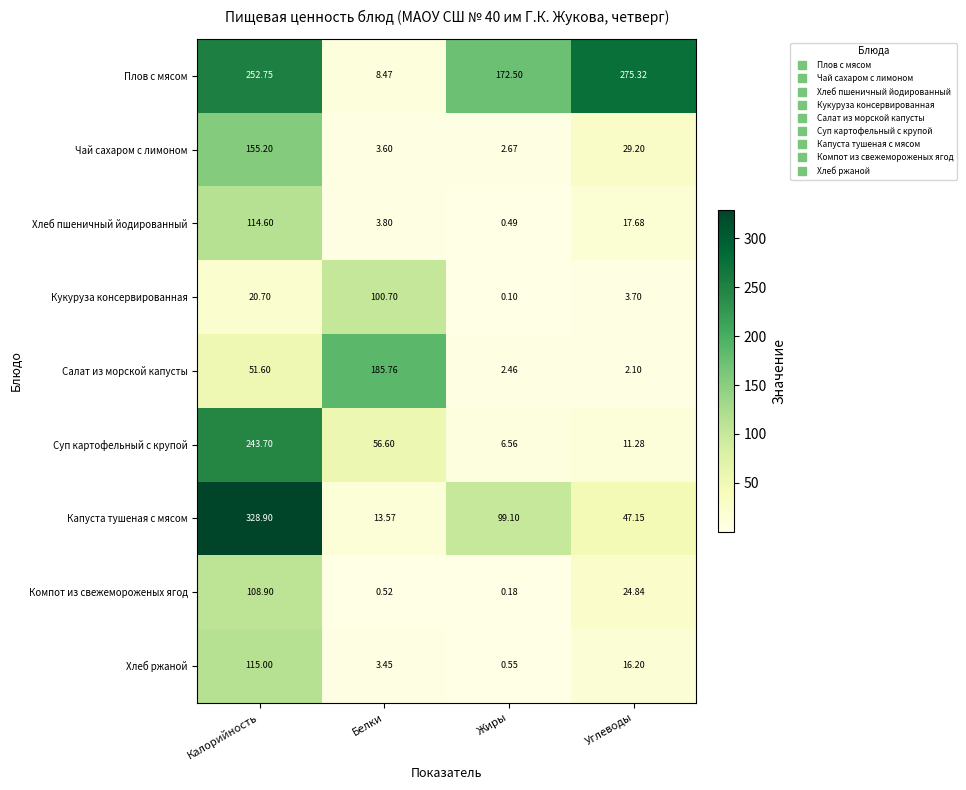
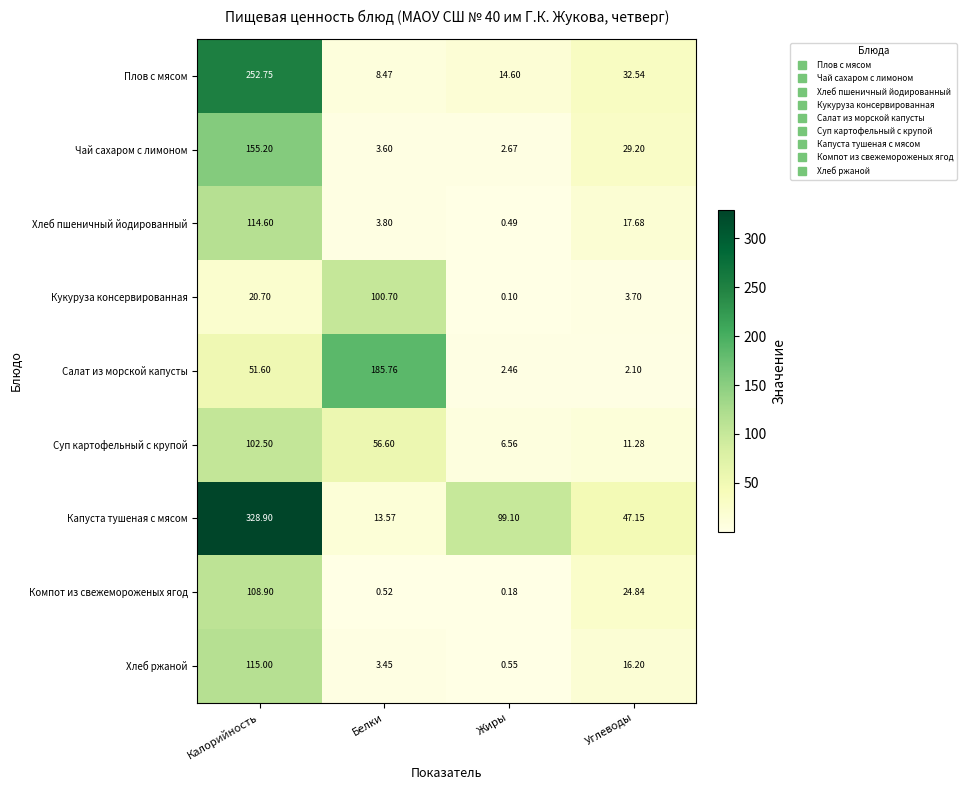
Плов с мясом, Жиры: 172.50 -> 14.60
Плов с мясом, Углеводы: 275.32 -> 32.54
Суп картофельный с крупой, Калорийность: 243.70 -> 102.50
